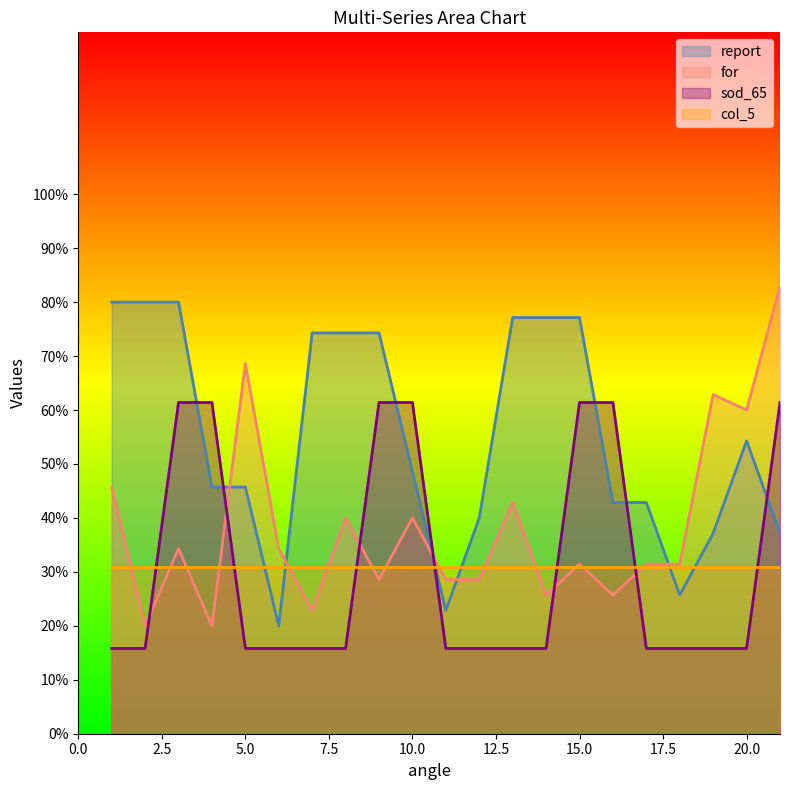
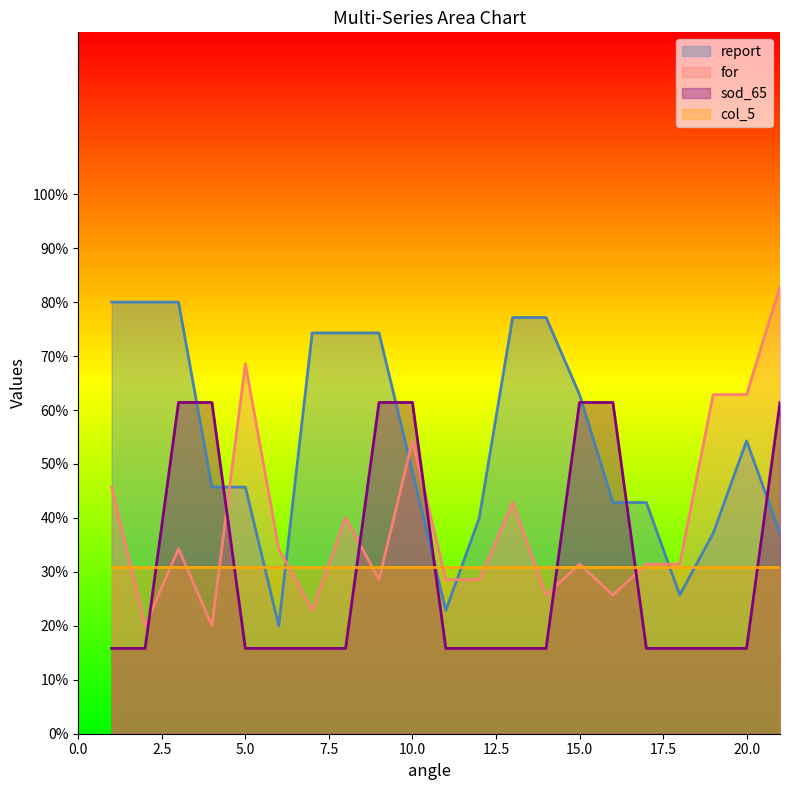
for, 10.0: 40% -> 54%
report, 15.0: 77% -> 63%
for, 20.0: 60% -> 63%
